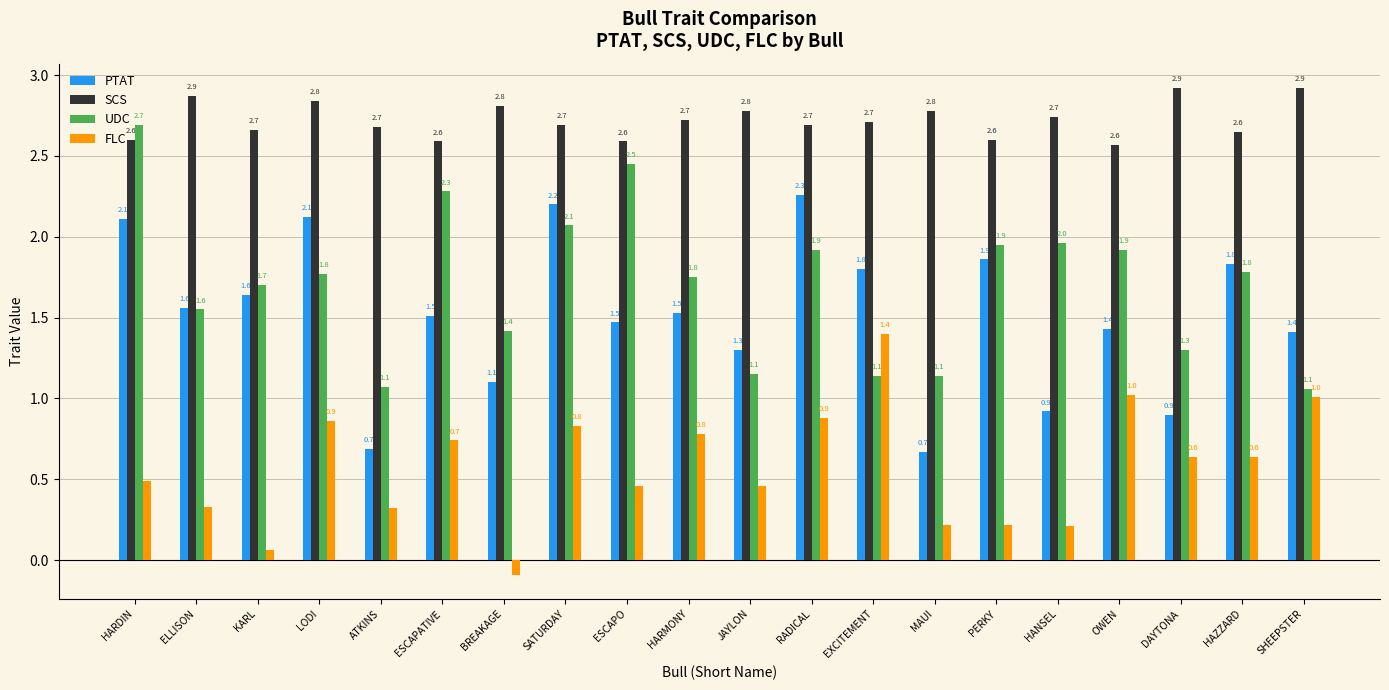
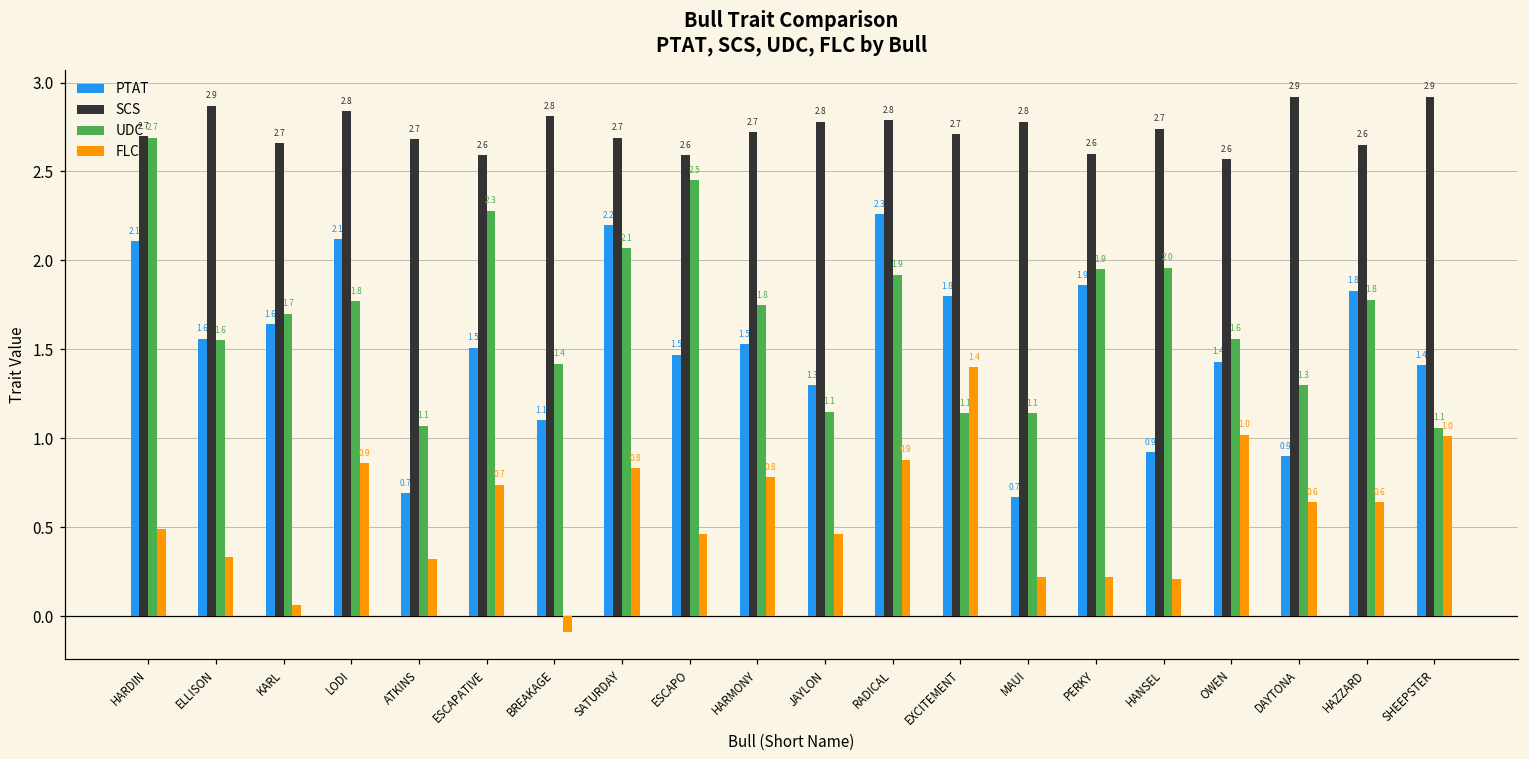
SCS, HARDIN: 2.6 -> 2.7
SCS, RADICAL: 2.7 -> 2.8
UDC, OWEN: 1.9 -> 1.6
